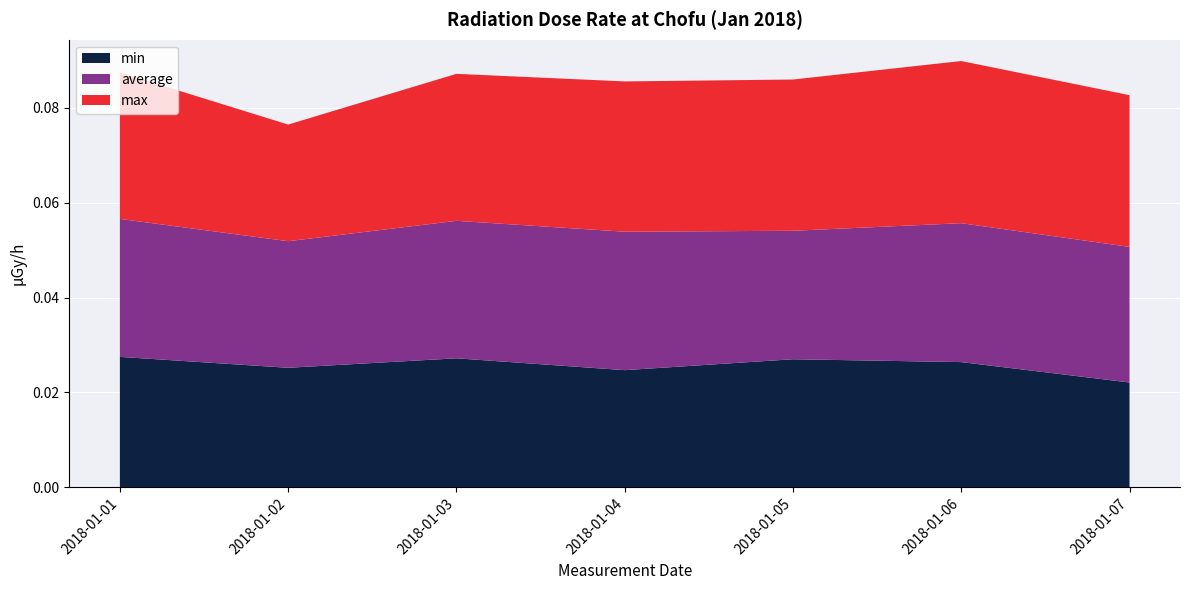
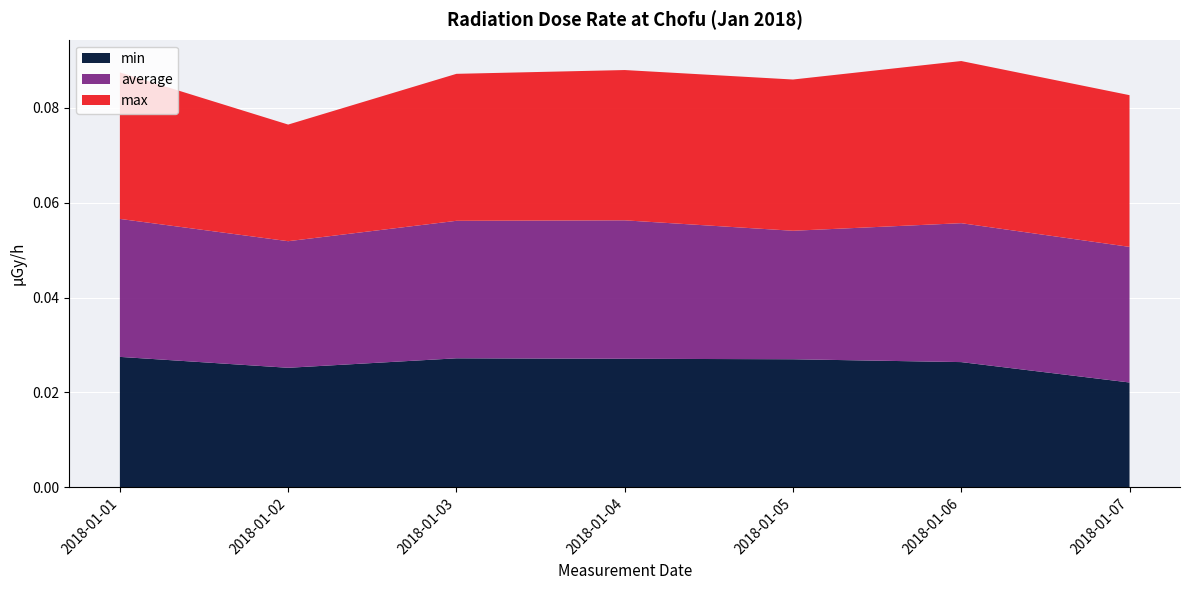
min, 2018-01-04: 0.025 -> 0.027
